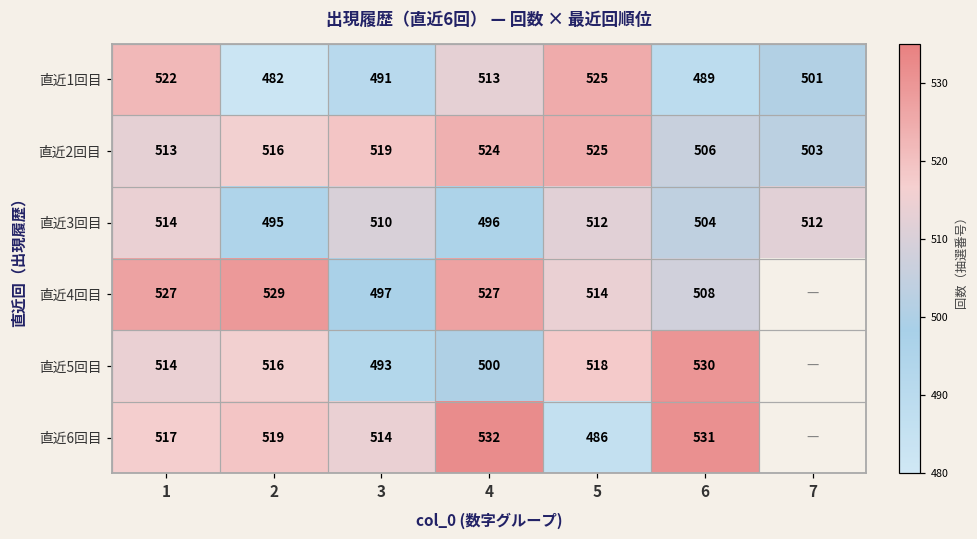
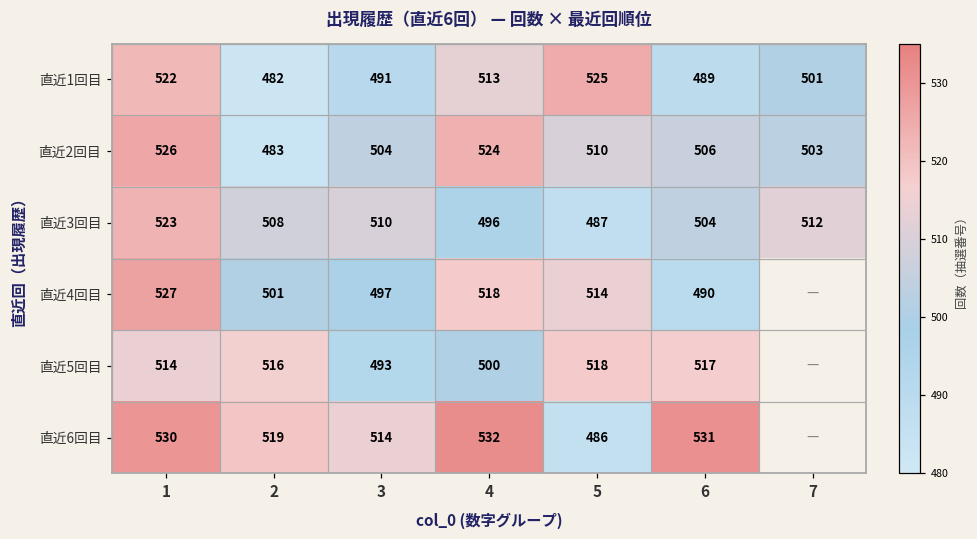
直近2回目, 1: 513 -> 526
直近2回目, 2: 516 -> 483
直近2回目, 3: 519 -> 504
直近2回目, 5: 525 -> 510
直近3回目, 1: 514 -> 523
直近3回目, 2: 495 -> 508
直近3回目, 5: 512 -> 487
直近4回目, 2: 529 -> 501
直近4回目, 4: 527 -> 518
直近4回目, 6: 508 -> 490
直近5回目, 6: 530 -> 517
直近6回目, 1: 517 -> 530
